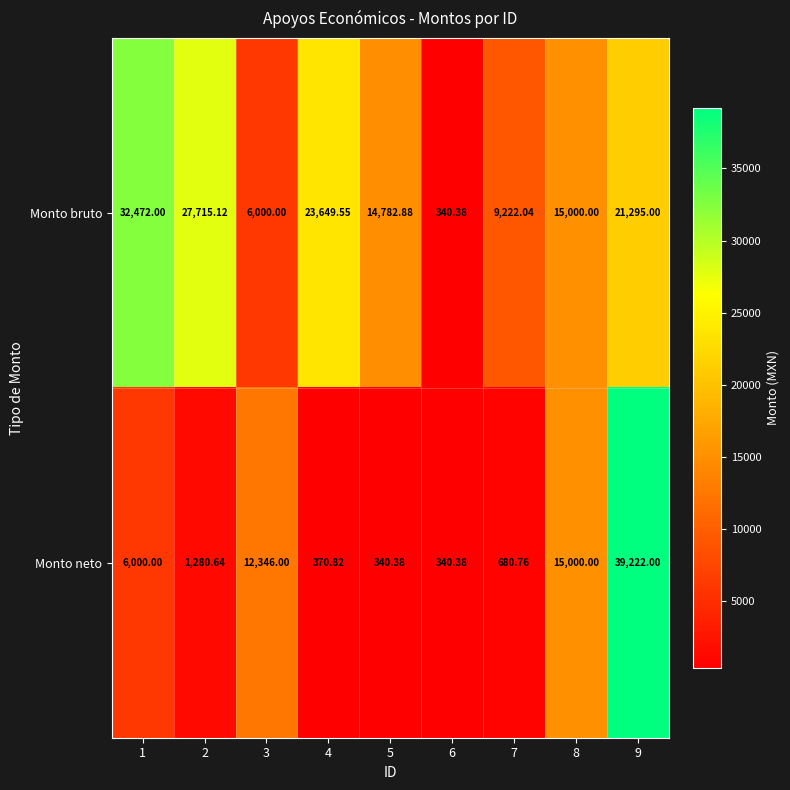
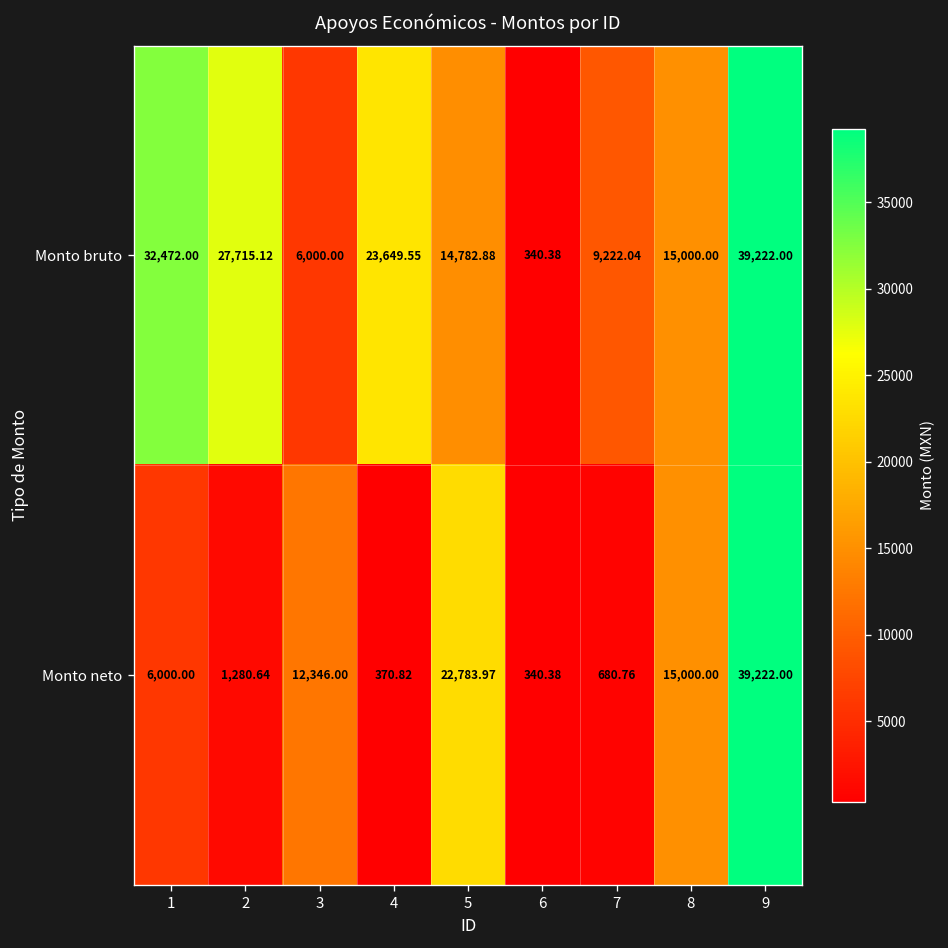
Monto bruto, 9: 21,295.00 -> 39,222.00
Monto neto, 5: 340.38 -> 22,783.97
